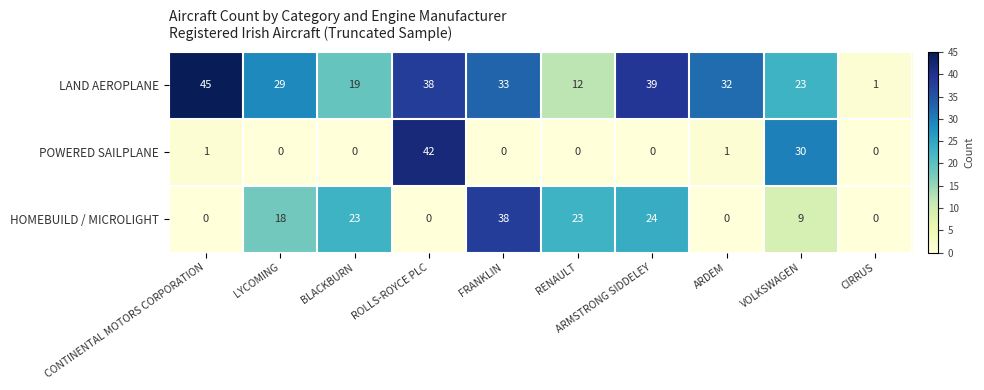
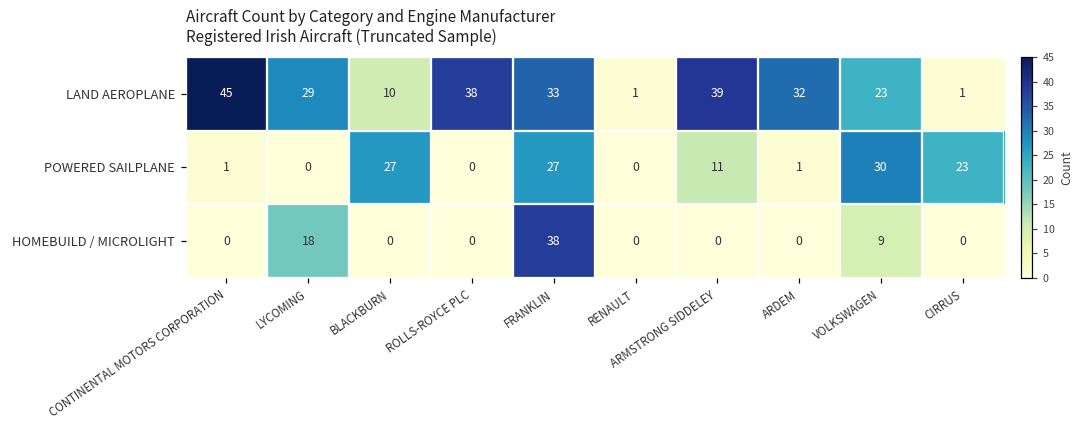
LAND AEROPLANE, BLACKBURN: 19 -> 10
LAND AEROPLANE, RENAULT: 12 -> 1
POWERED SAILPLANE, BLACKBURN: 0 -> 27
POWERED SAILPLANE, ROLLS-ROYCE PLC: 42 -> 0
POWERED SAILPLANE, FRANKLIN: 0 -> 27
POWERED SAILPLANE, ARMSTRONG SIDDELEY: 0 -> 11
POWERED SAILPLANE, CIRRUS: 0 -> 23
HOMEBUILD / MICROLIGHT, BLACKBURN: 23 -> 0
HOMEBUILD / MICROLIGHT, RENAULT: 23 -> 0
HOMEBUILD / MICROLIGHT, ARMSTRONG SIDDELEY: 24 -> 0
